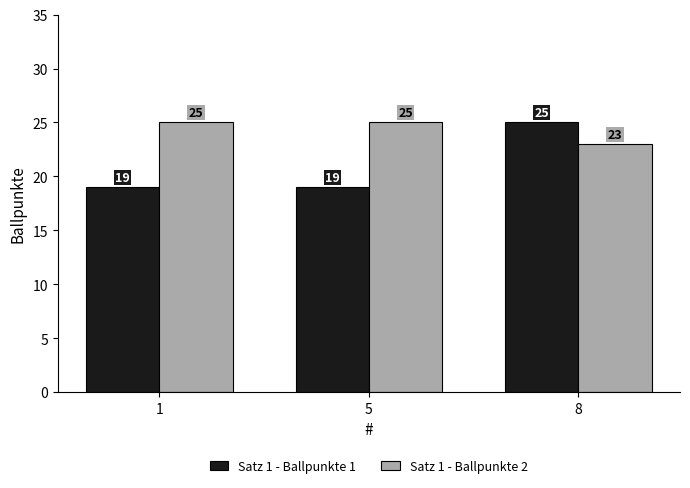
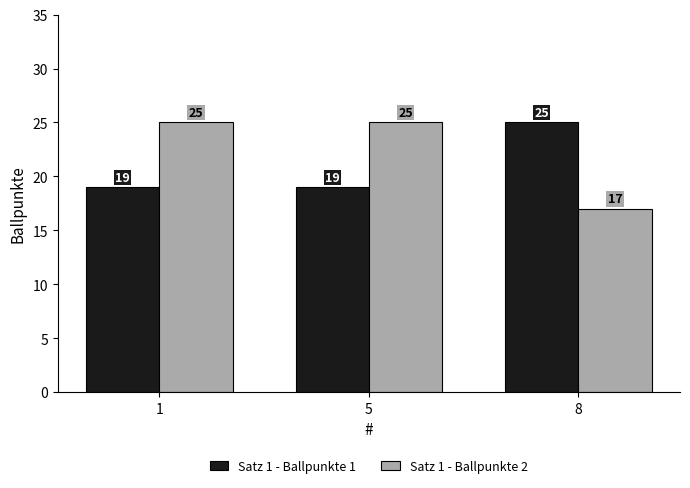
Satz 1 - Ballpunkte 2, 8: 23 -> 17
